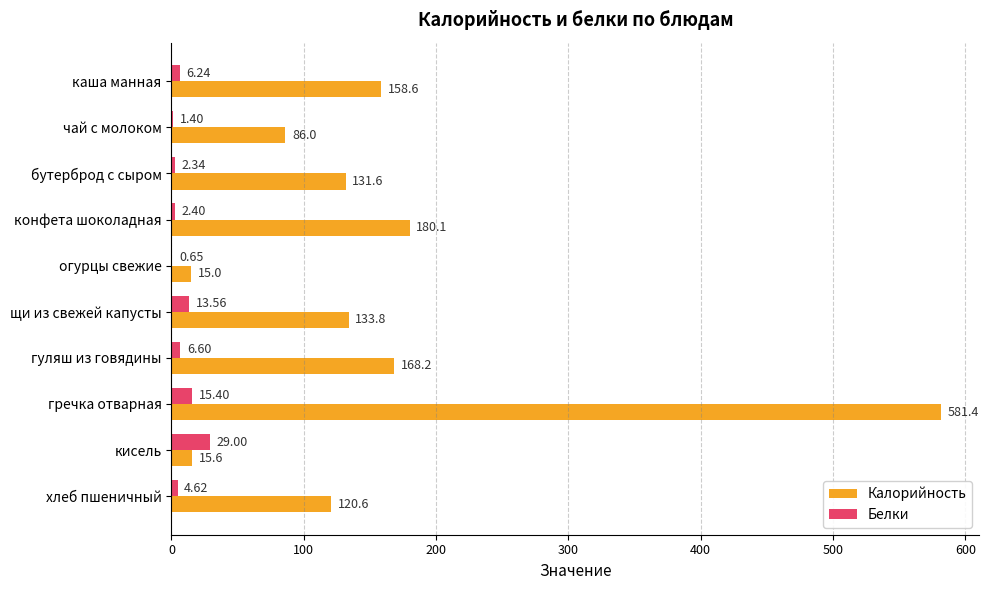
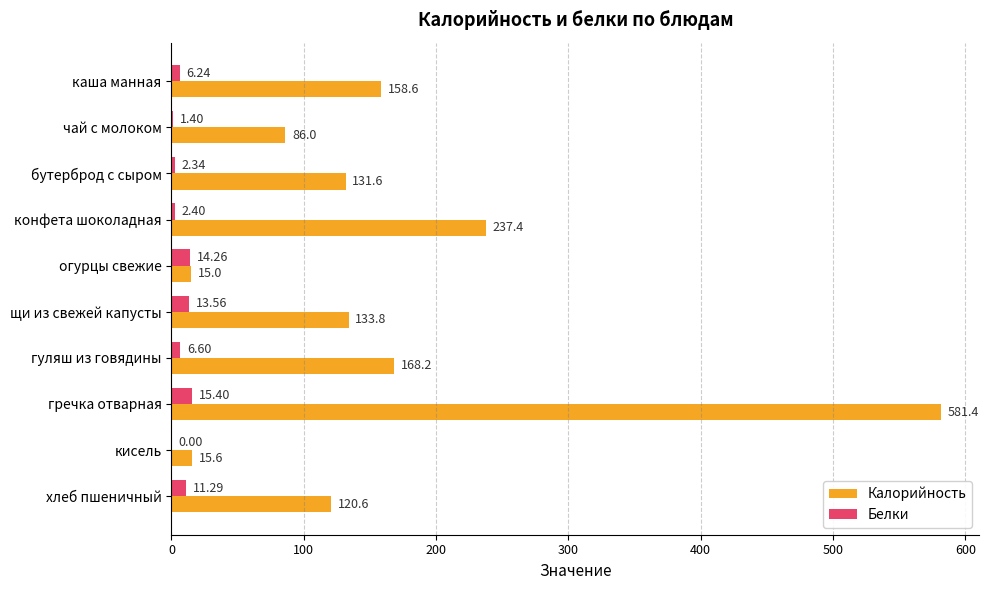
Калорийность, конфета шоколадная: 180.1 -> 237.4
Белки, огурцы свежие: 0.65 -> 14.26
Белки, кисель: 29.00 -> 0.00
Белки, хлеб пшеничный: 4.62 -> 11.29
